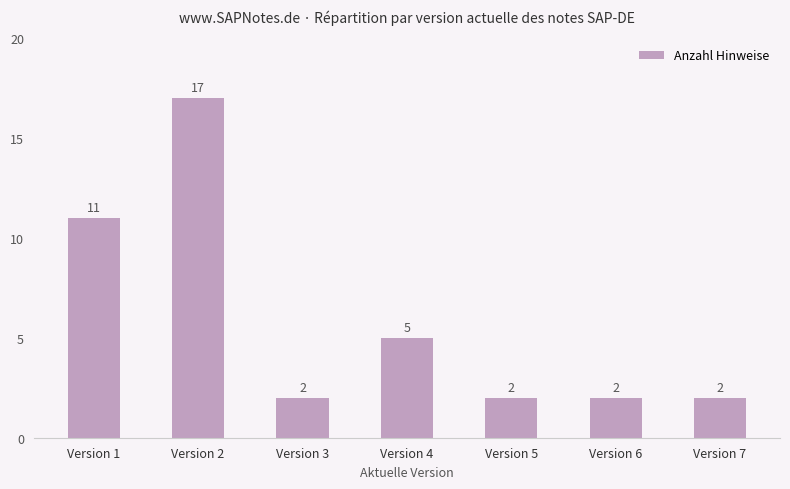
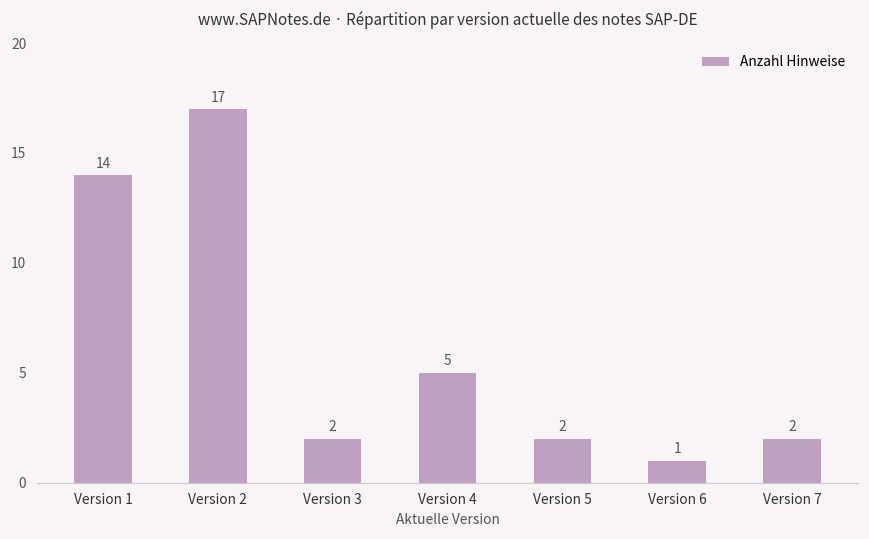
Version 1: 11 -> 14
Version 6: 2 -> 1
